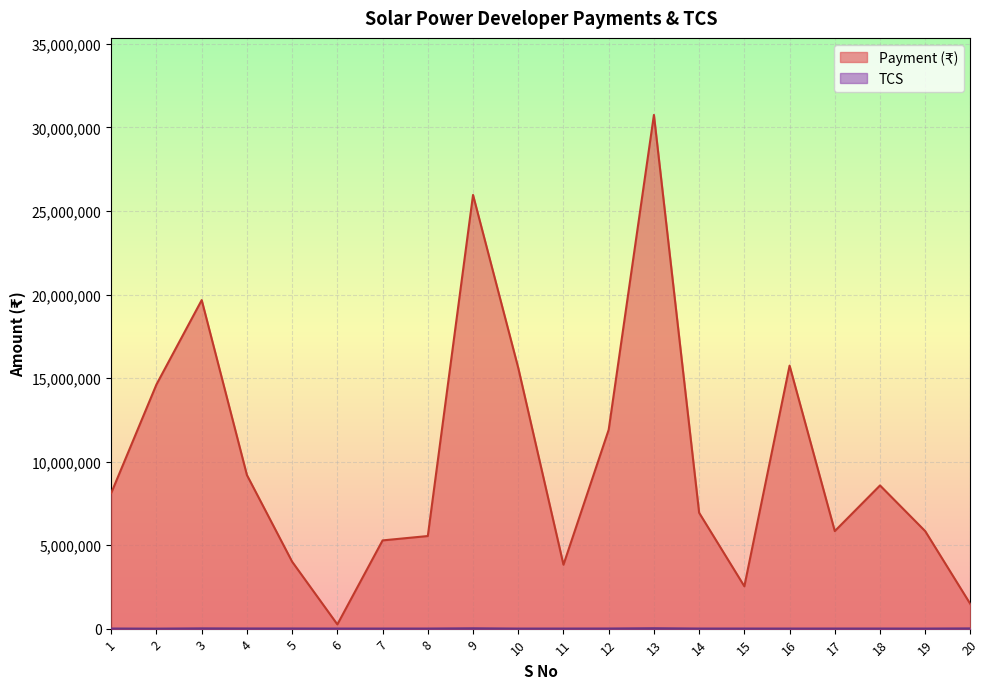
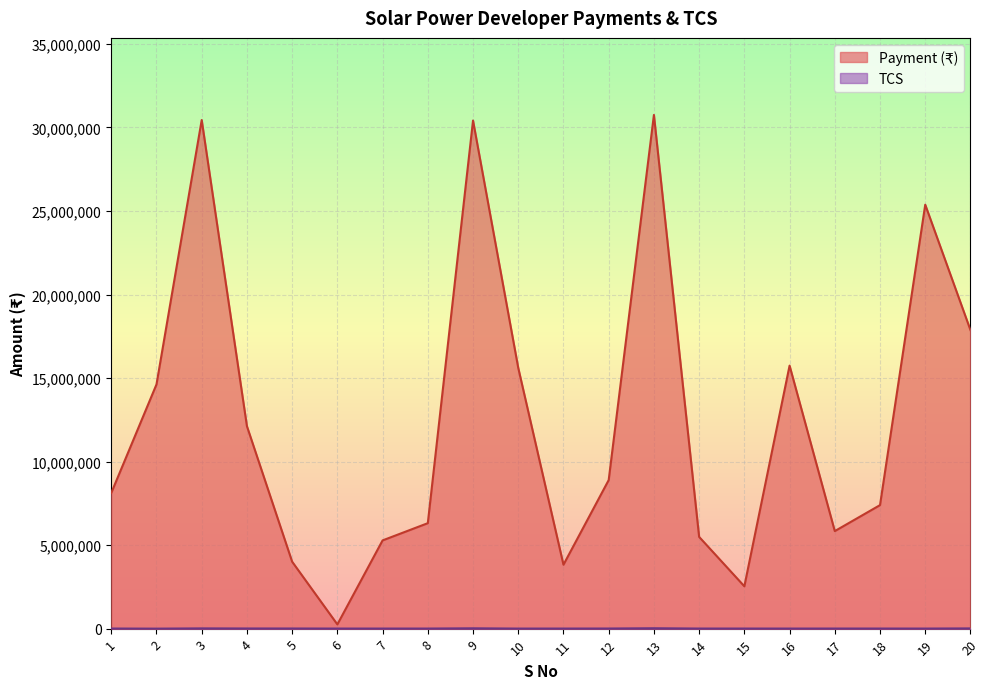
Payment (₹), 3: 19,700,000 -> 30,400,000
Payment (₹), 4: 9,200,000 -> 12,100,000
Payment (₹), 8: 5,500,000 -> 6,300,000
Payment (₹), 9: 26,000,000 -> 30,400,000
Payment (₹), 12: 11,900,000 -> 8,900,000
Payment (₹), 14: 6,900,000 -> 5,500,000
Payment (₹), 18: 8,600,000 -> 7,400,000
Payment (₹), 19: 5,800,000 -> 25,400,000
Payment (₹), 20: 1,500,000 -> 17,900,000
